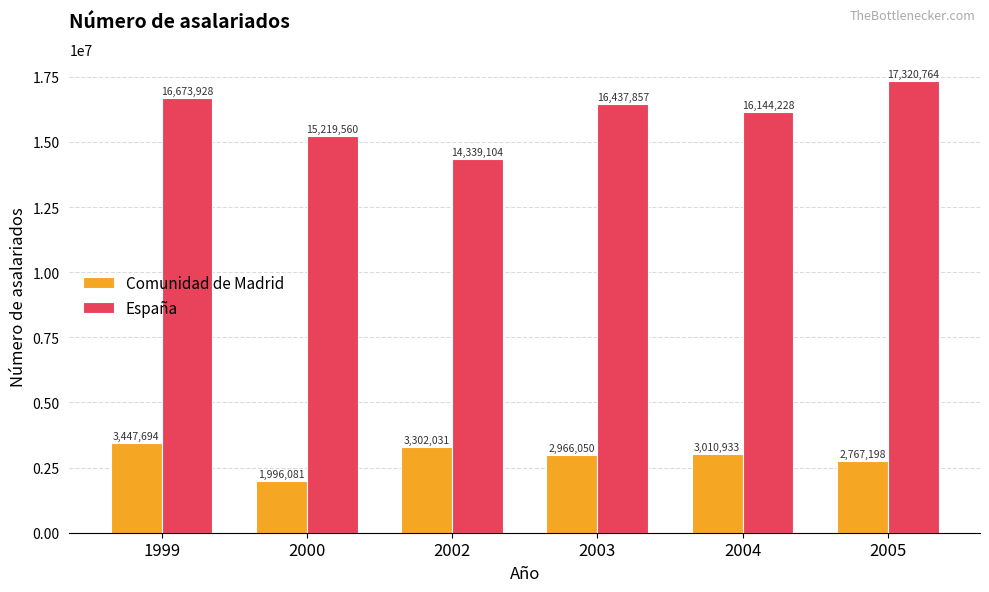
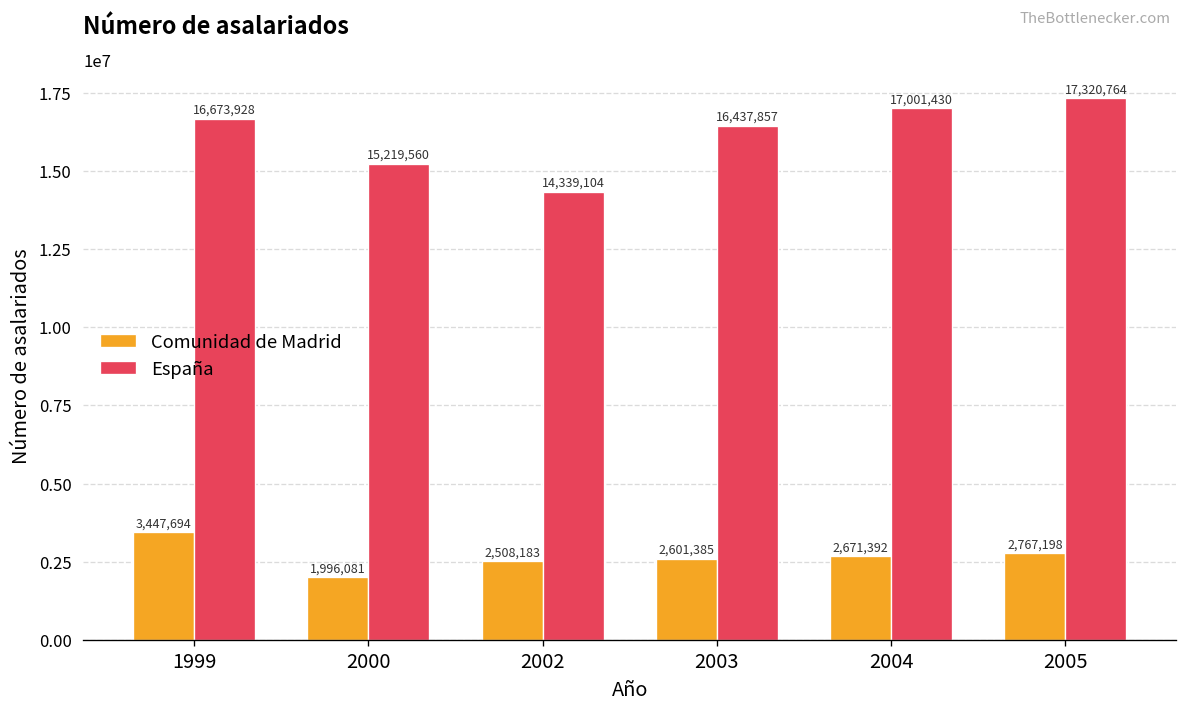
Comunidad de Madrid, 2002: 3,302,031 -> 2,508,183
Comunidad de Madrid, 2003: 2,966,050 -> 2,601,385
Comunidad de Madrid, 2004: 3,010,933 -> 2,671,392
España, 2004: 16,144,228 -> 17,001,430
